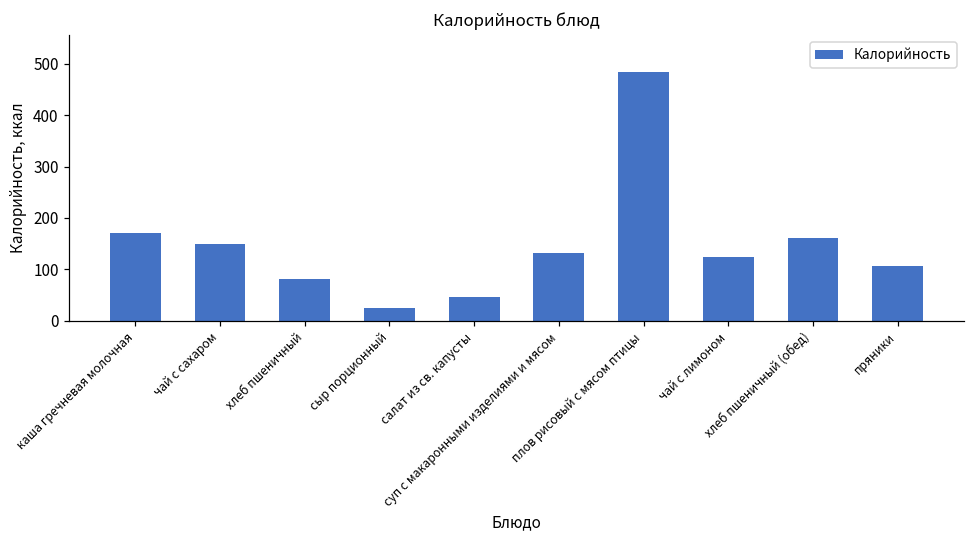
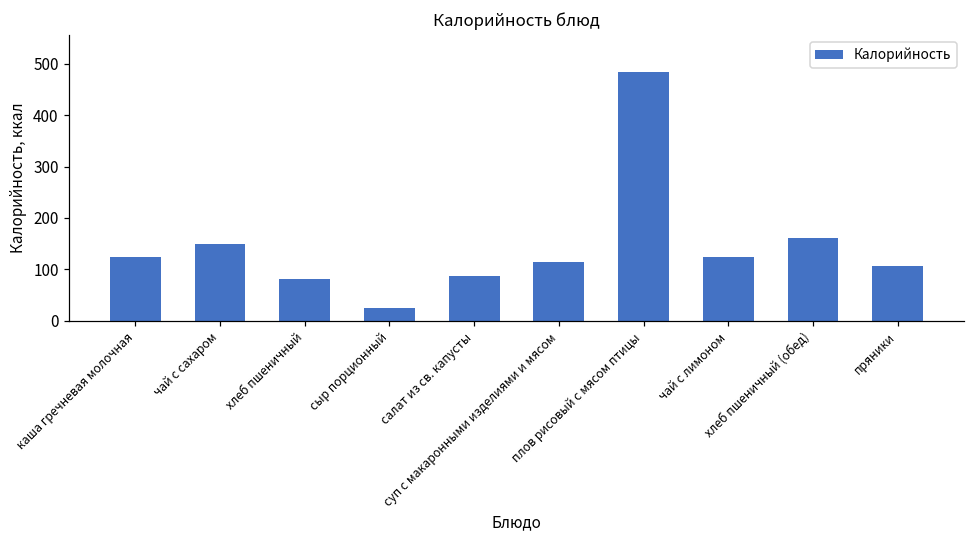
каша гречневая молочная: 170 -> 120
салат из св. капусты: 50 -> 90
суп с макаронными изделиями и мясом: 130 -> 110
